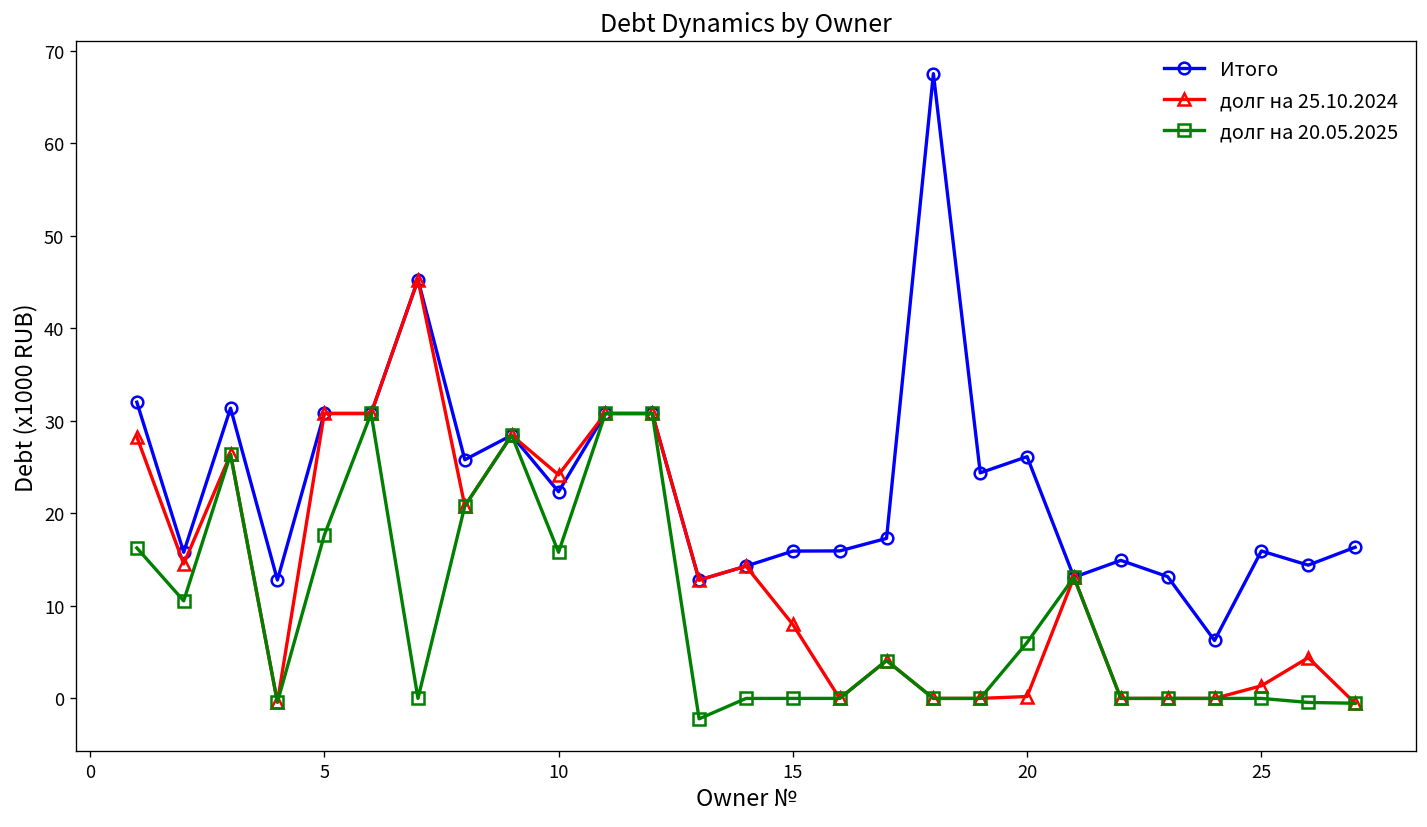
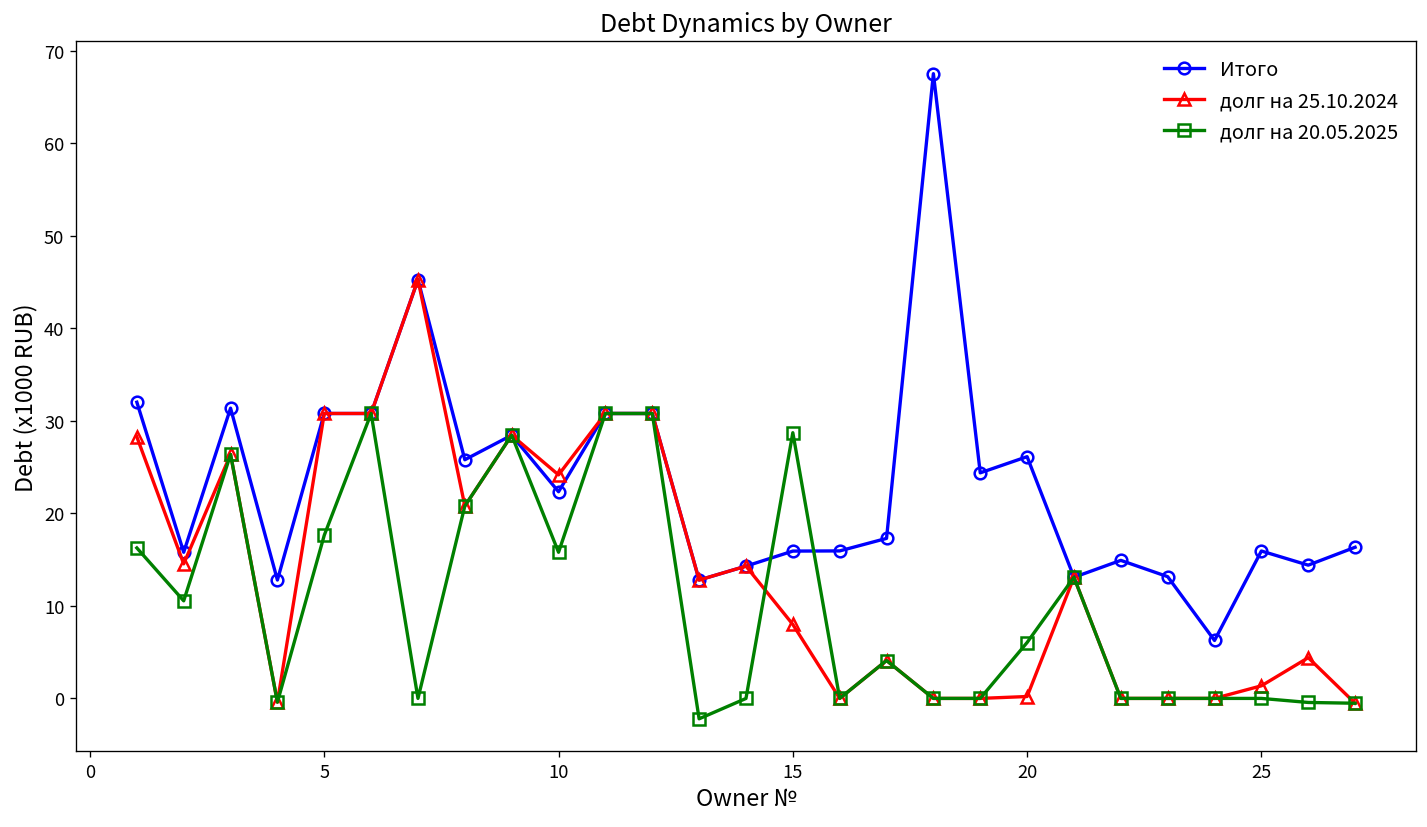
долг на 20.05.2025, 15: 0 -> 29
